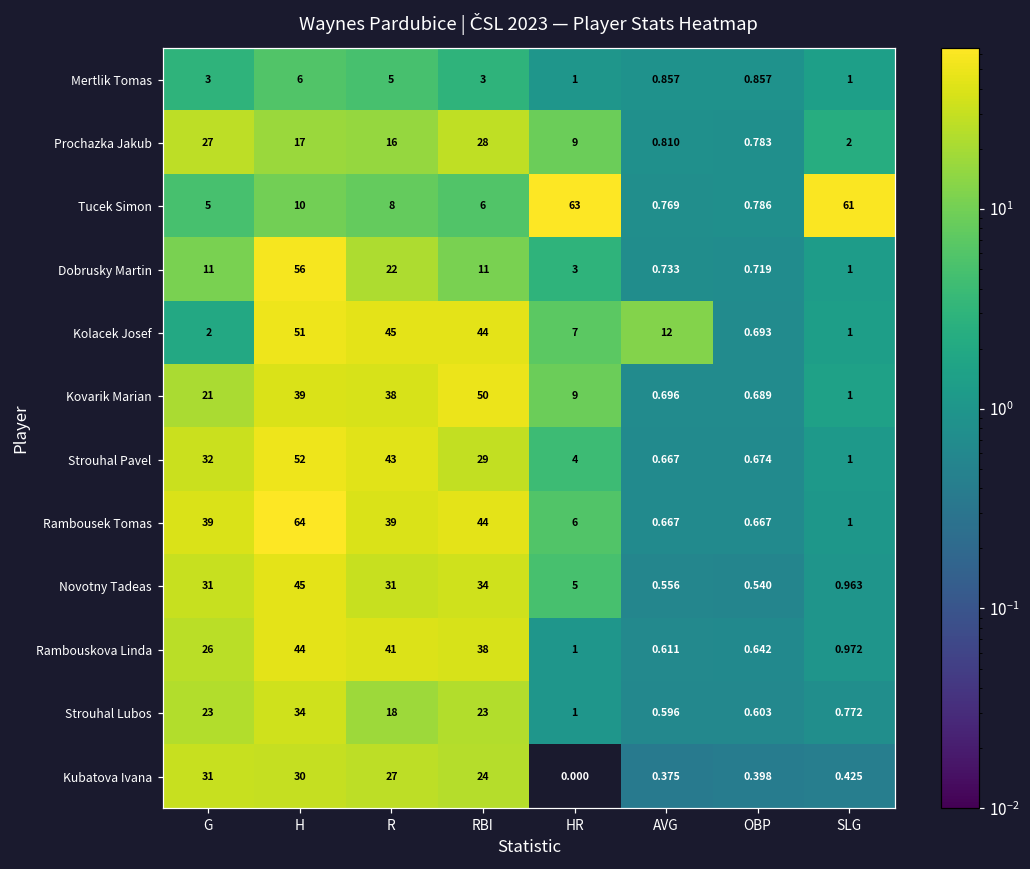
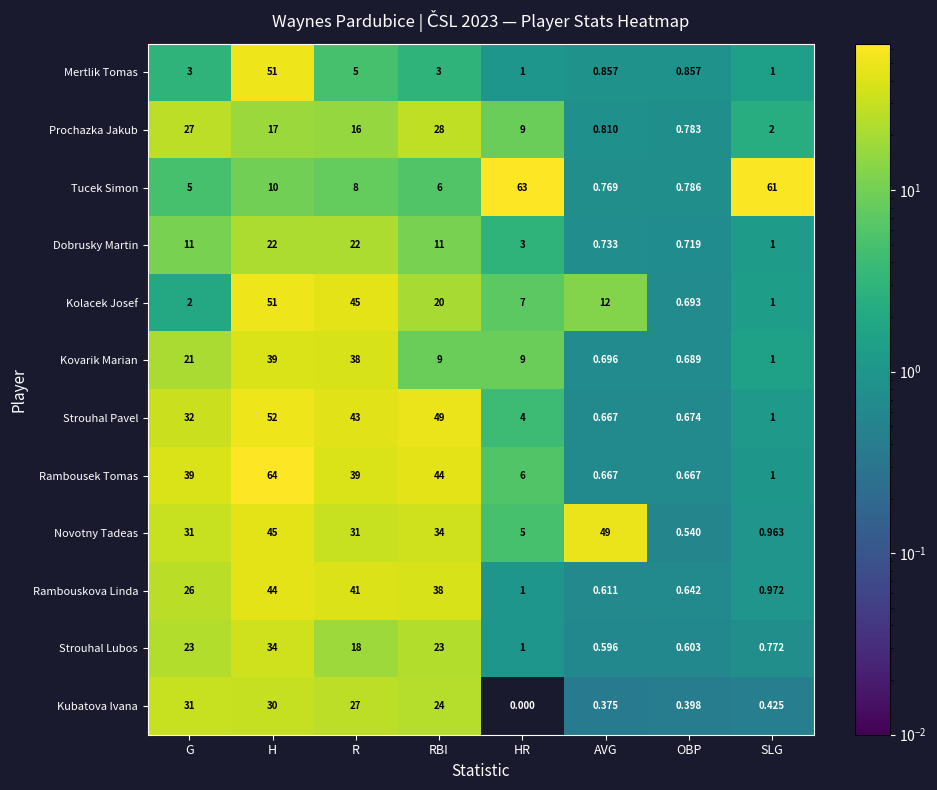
Mertlik Tomas, H: 6 -> 51
Dobrusky Martin, H: 56 -> 22
Kolacek Josef, RBI: 44 -> 20
Kovarik Marian, RBI: 50 -> 9
Strouhal Pavel, RBI: 29 -> 49
Novotny Tadeas, AVG: 0.556 -> 49
